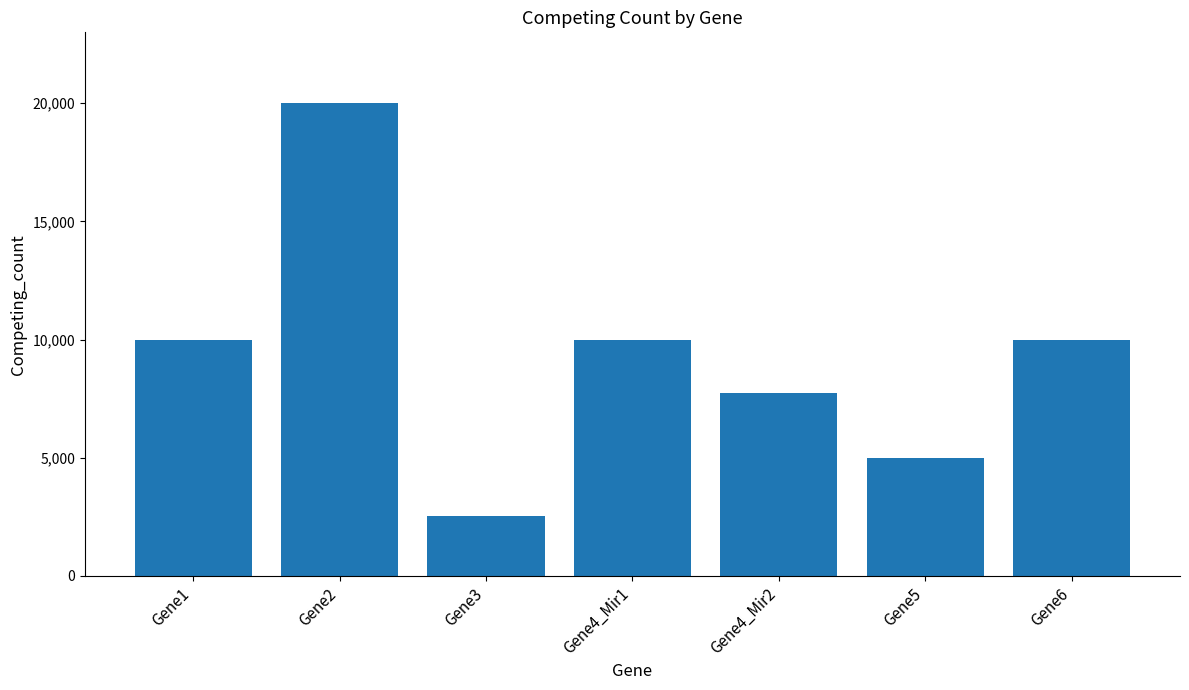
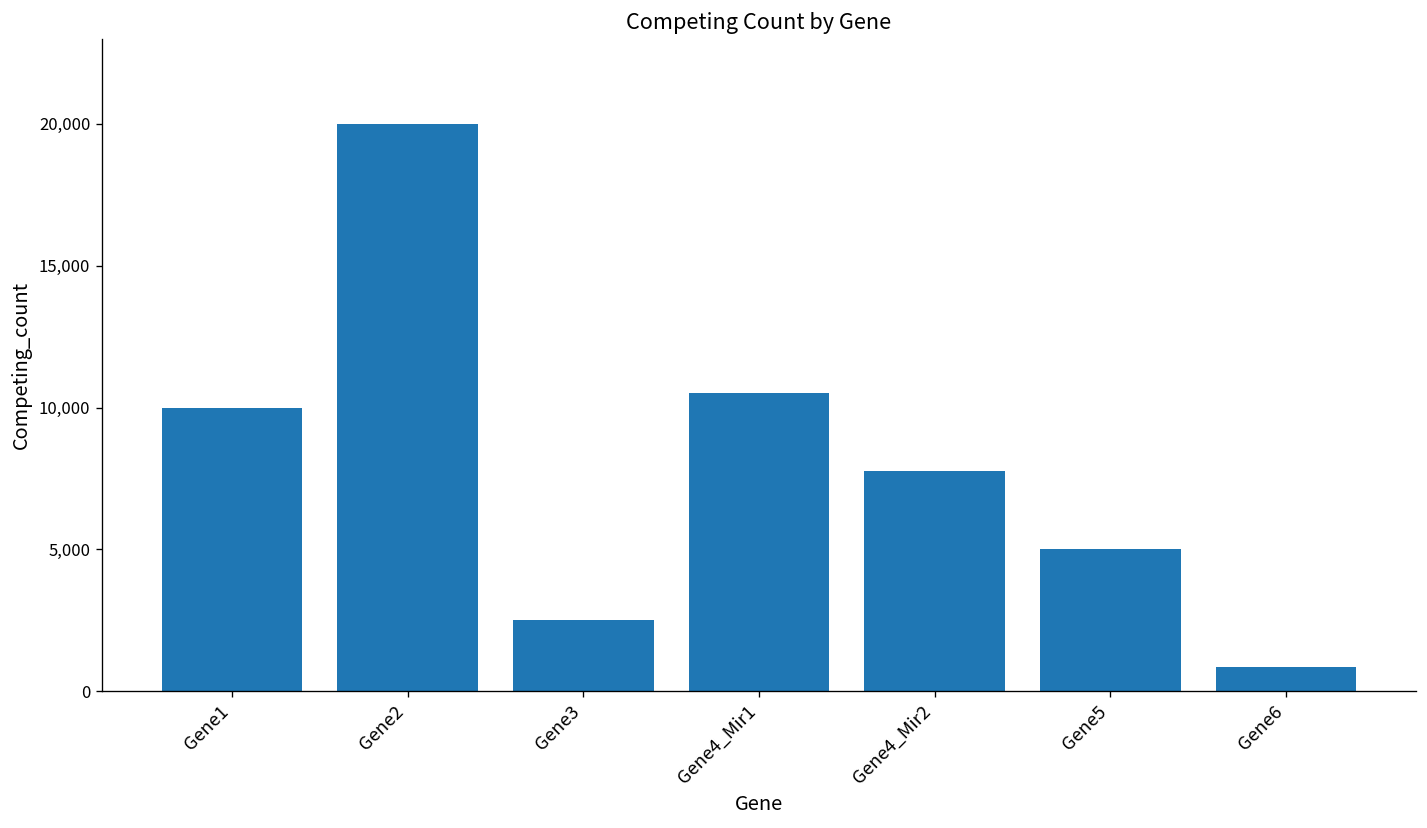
Gene4_Mir1: 10,000 -> 10,500
Gene6: 10,000 -> 800
